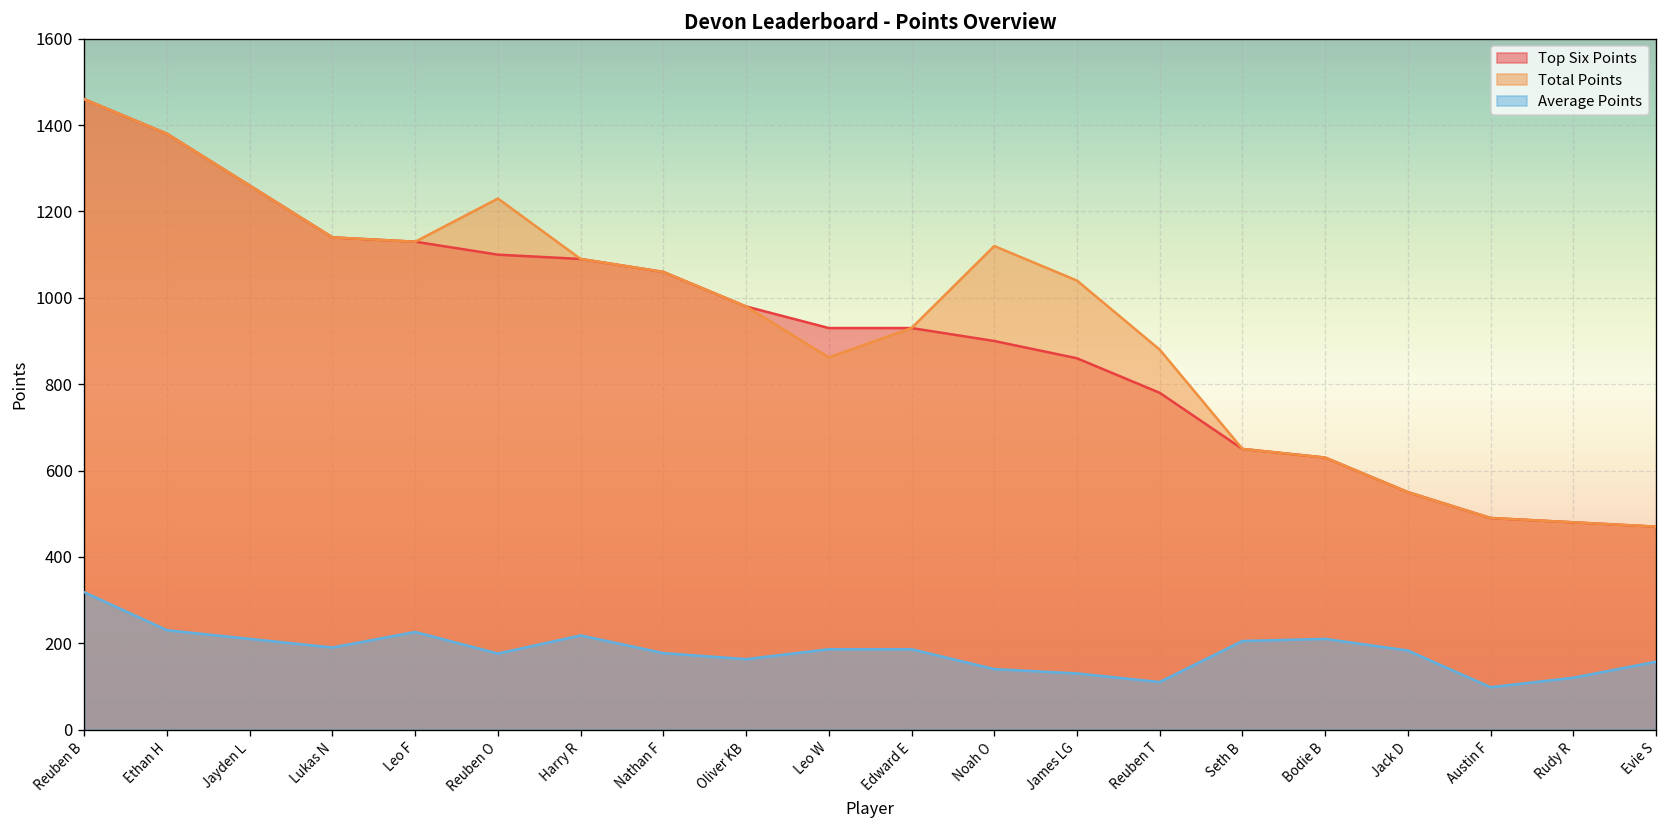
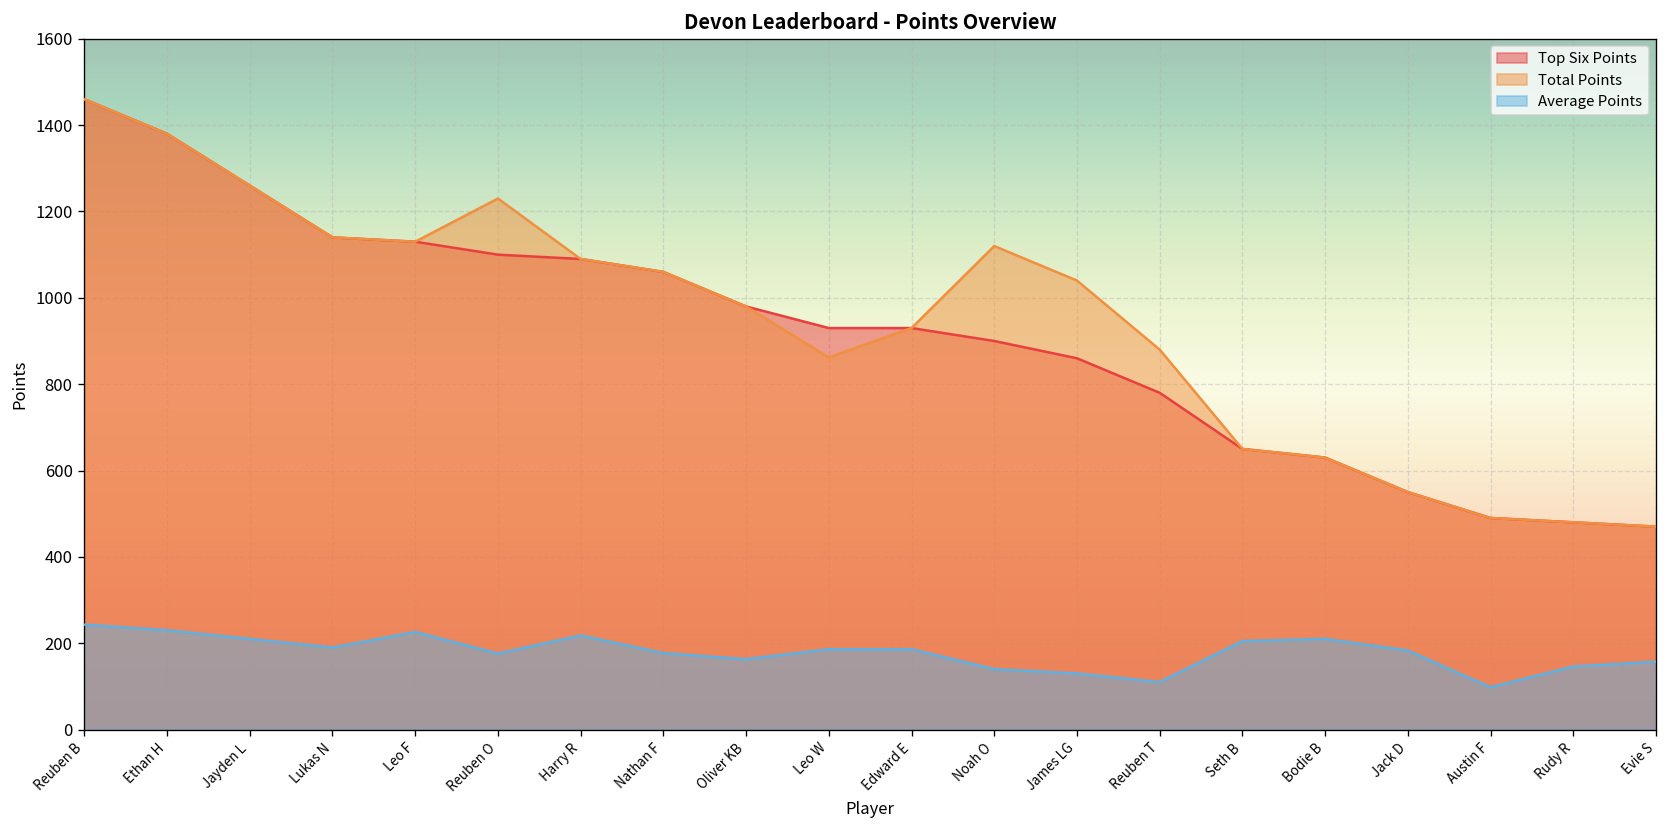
Average Points, Reuben B: 320 -> 240
Average Points, Rudy R: 120 -> 150
